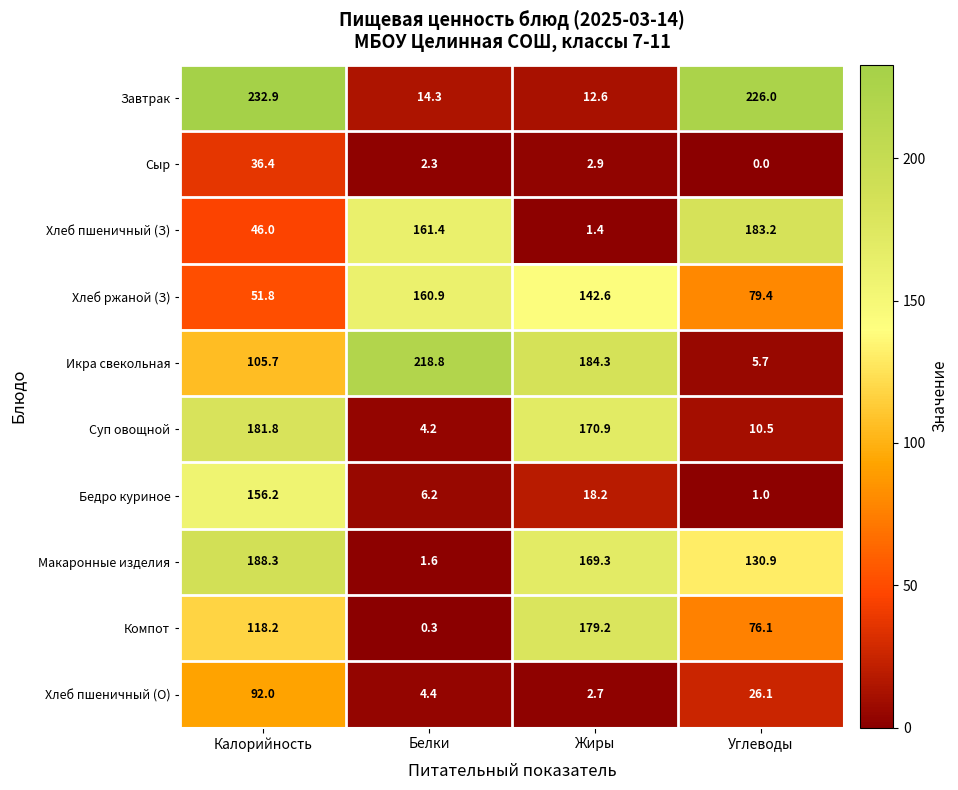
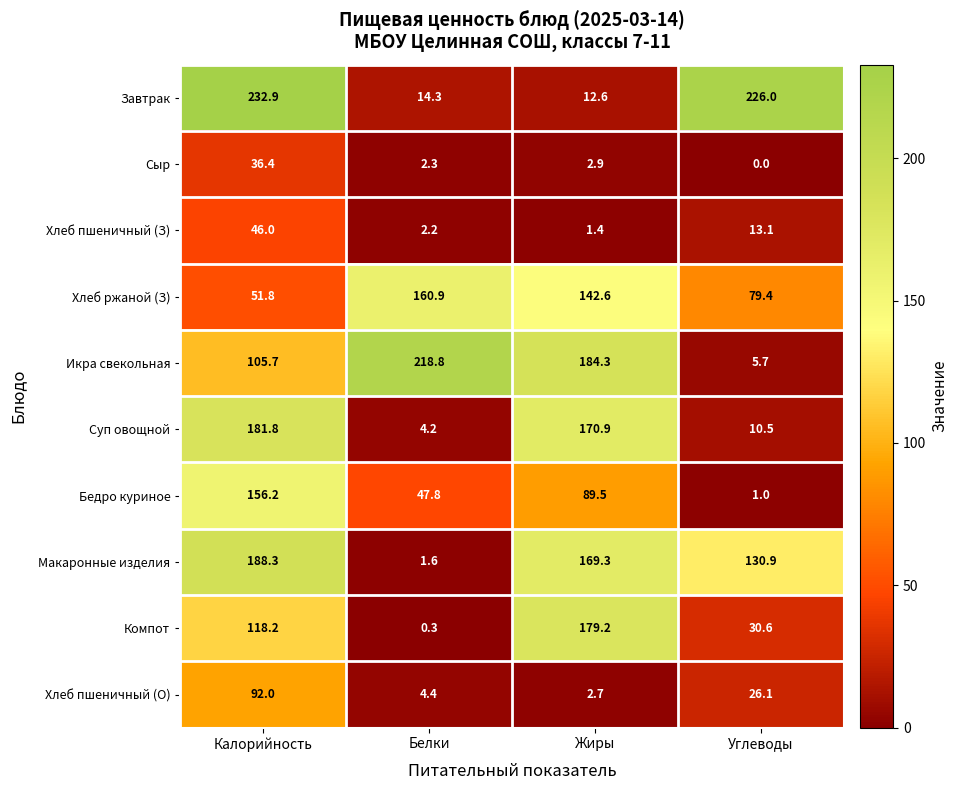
Хлеб пшеничный (З), Белки: 161.4 -> 2.2
Хлеб пшеничный (З), Углеводы: 183.2 -> 13.1
Бедро куриное, Белки: 6.2 -> 47.8
Бедро куриное, Жиры: 18.2 -> 89.5
Компот, Углеводы: 76.1 -> 30.6
